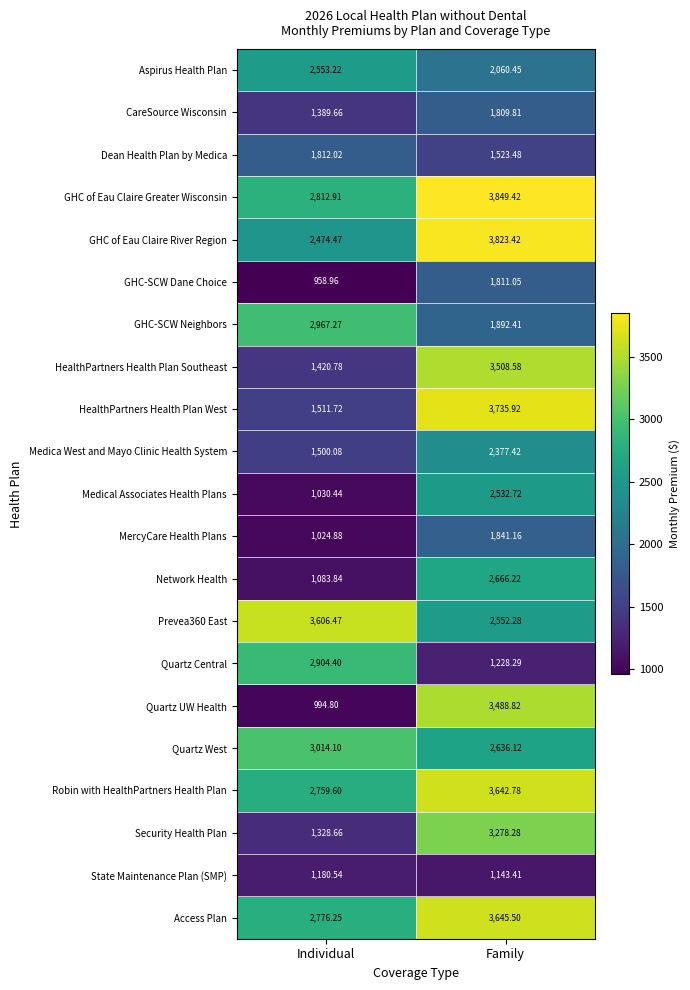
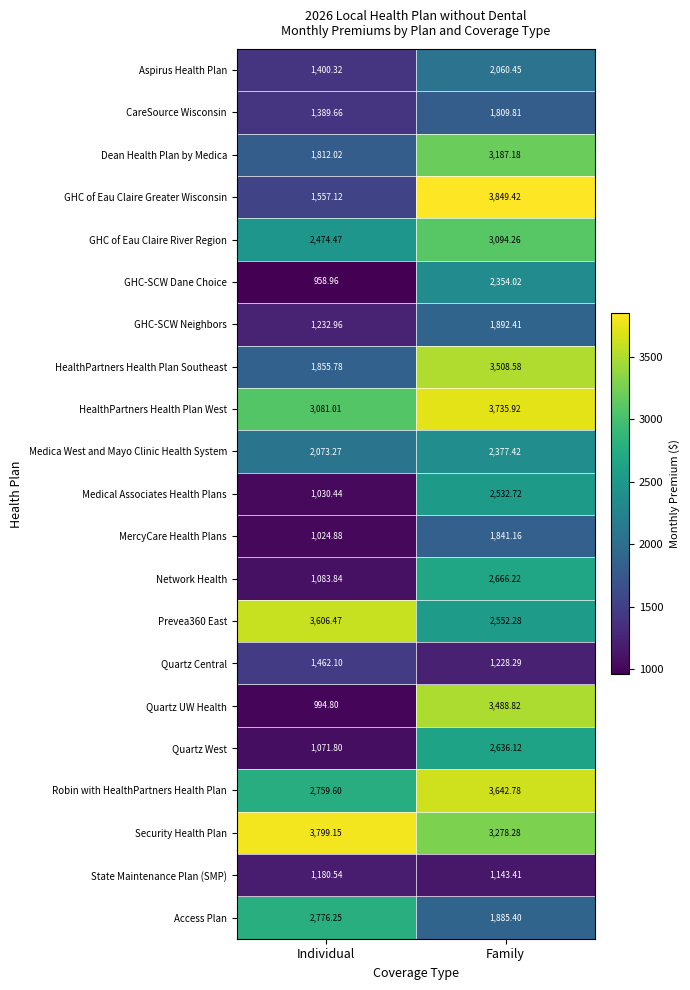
Aspirus Health Plan, Individual: 2,553.22 -> 1,400.32
Dean Health Plan by Medica, Family: 1,523.48 -> 3,187.18
GHC of Eau Claire Greater Wisconsin, Individual: 2,812.91 -> 1,557.12
GHC of Eau Claire River Region, Family: 3,823.42 -> 3,094.26
GHC-SCW Dane Choice, Family: 1,811.05 -> 2,354.02
GHC-SCW Neighbors, Individual: 2,967.27 -> 1,232.96
HealthPartners Health Plan Southeast, Individual: 1,420.78 -> 1,855.78
HealthPartners Health Plan West, Individual: 1,511.72 -> 3,081.01
Medica West and Mayo Clinic Health System, Individual: 1,500.08 -> 2,073.27
Quartz Central, Individual: 2,904.40 -> 1,462.10
Quartz West, Individual: 3,014.10 -> 1,071.80
Security Health Plan, Individual: 1,328.66 -> 3,799.15
Access Plan, Family: 3,645.50 -> 1,885.40
